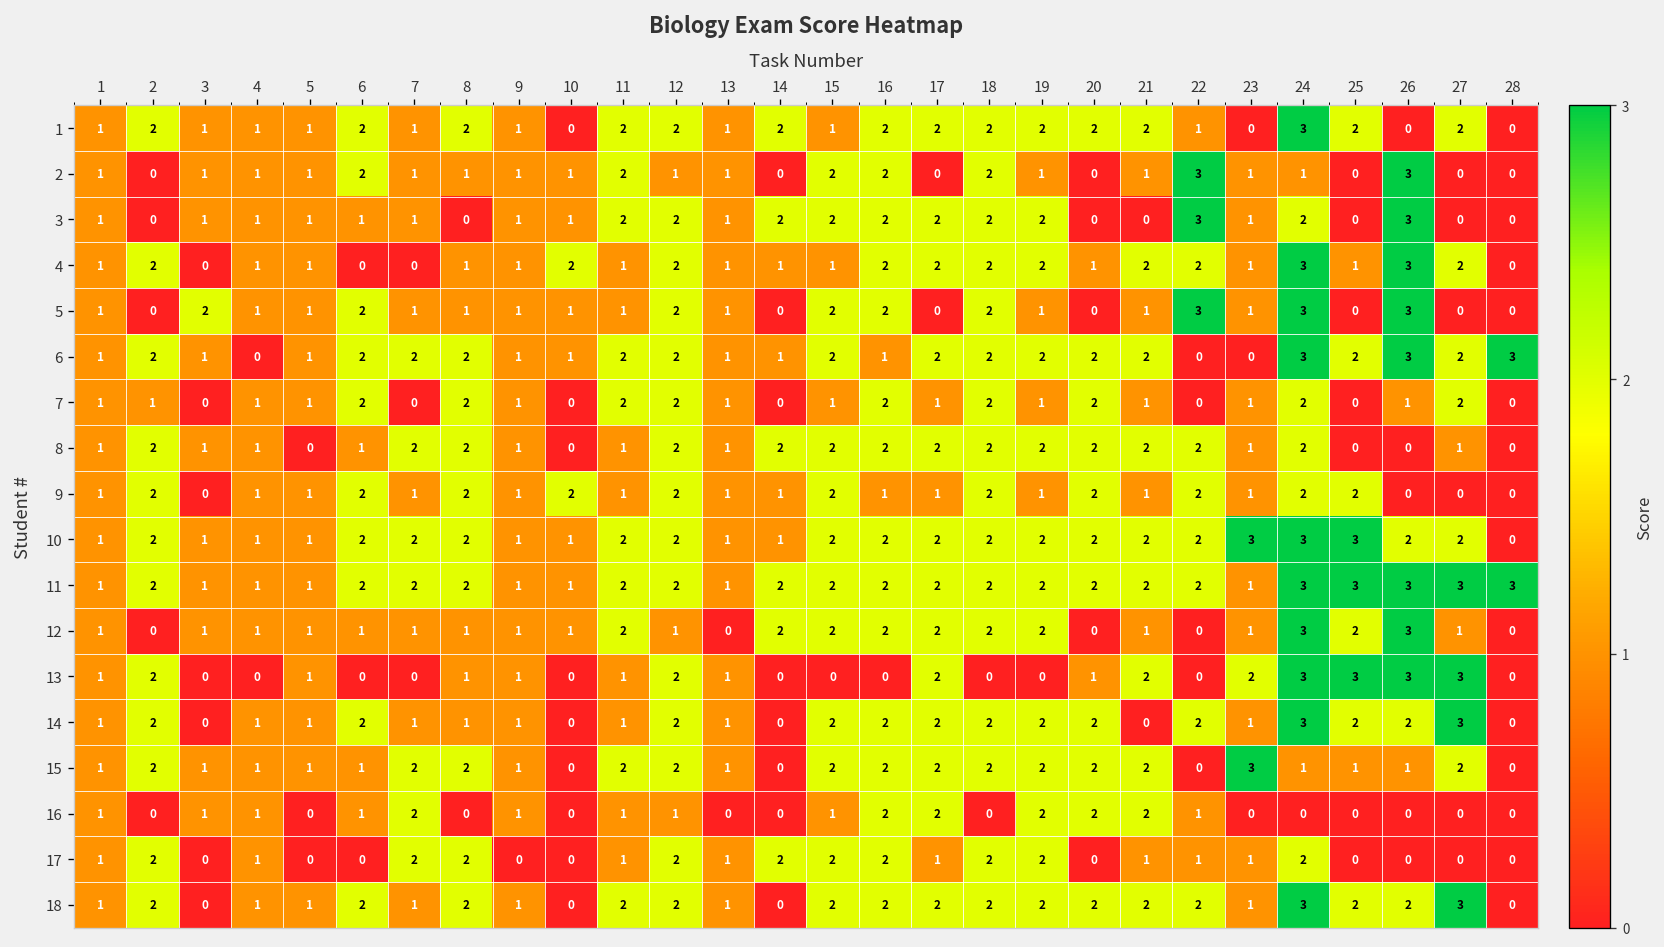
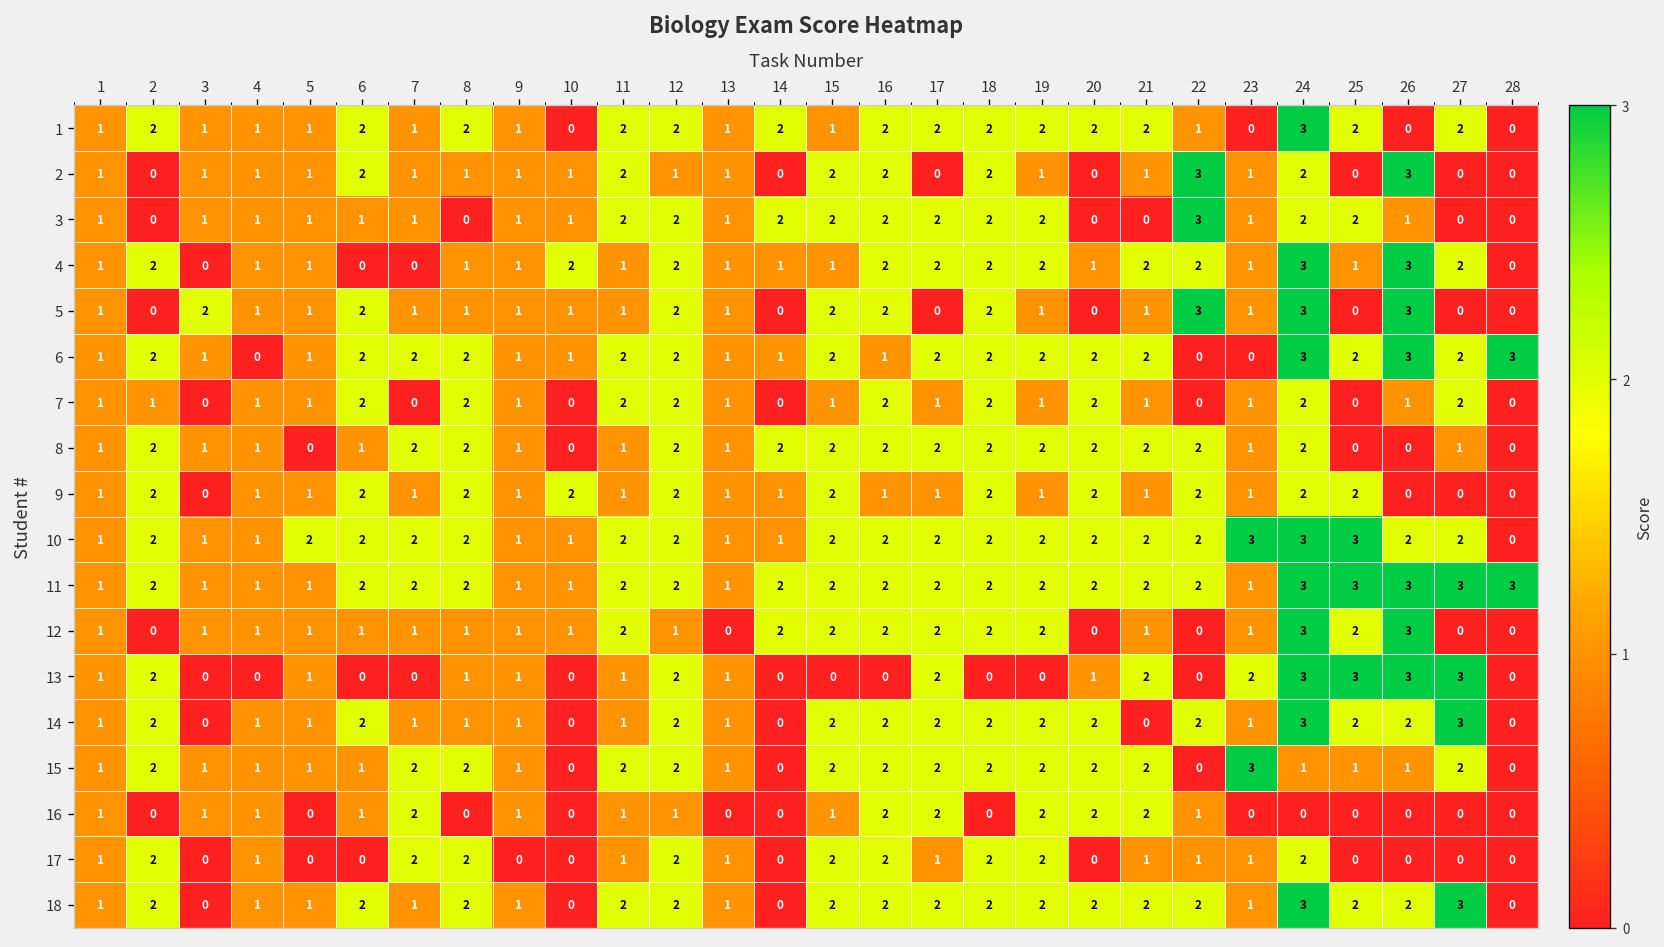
2, 24: 1 -> 2
3, 25: 0 -> 2
3, 26: 3 -> 1
10, 5: 1 -> 2
12, 27: 1 -> 0
17, 14: 2 -> 0
